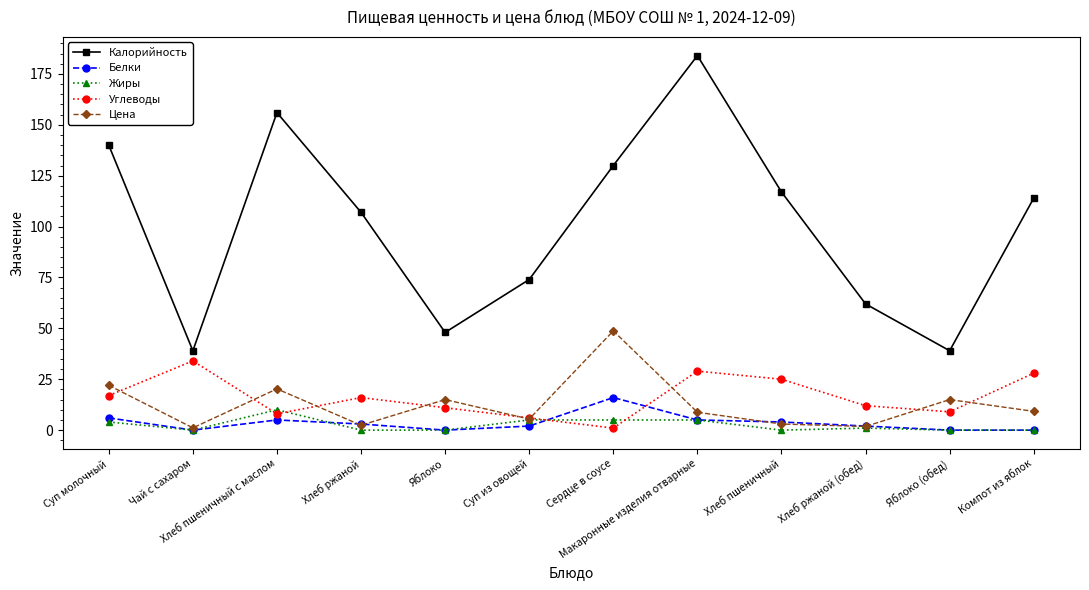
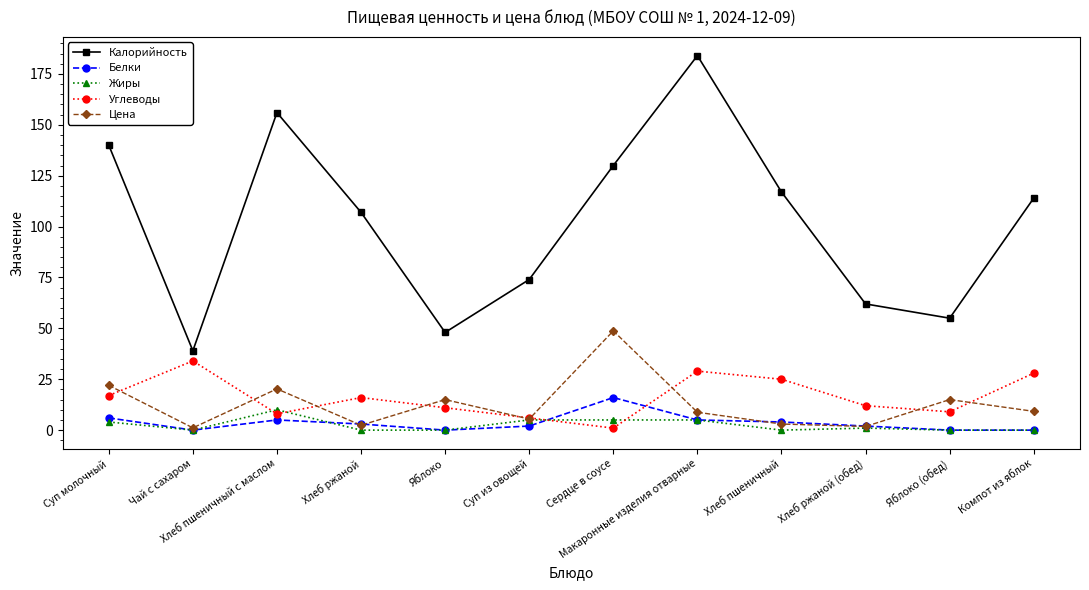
Калорийность, Яблоко (обед): 39 -> 55
